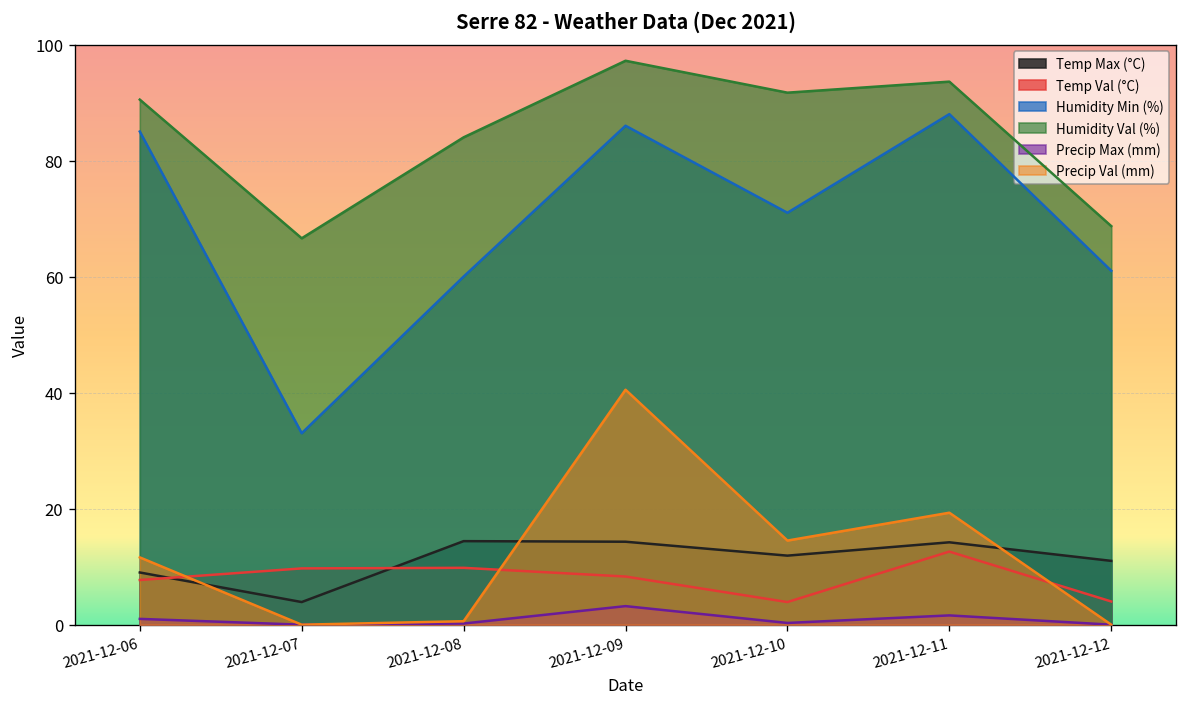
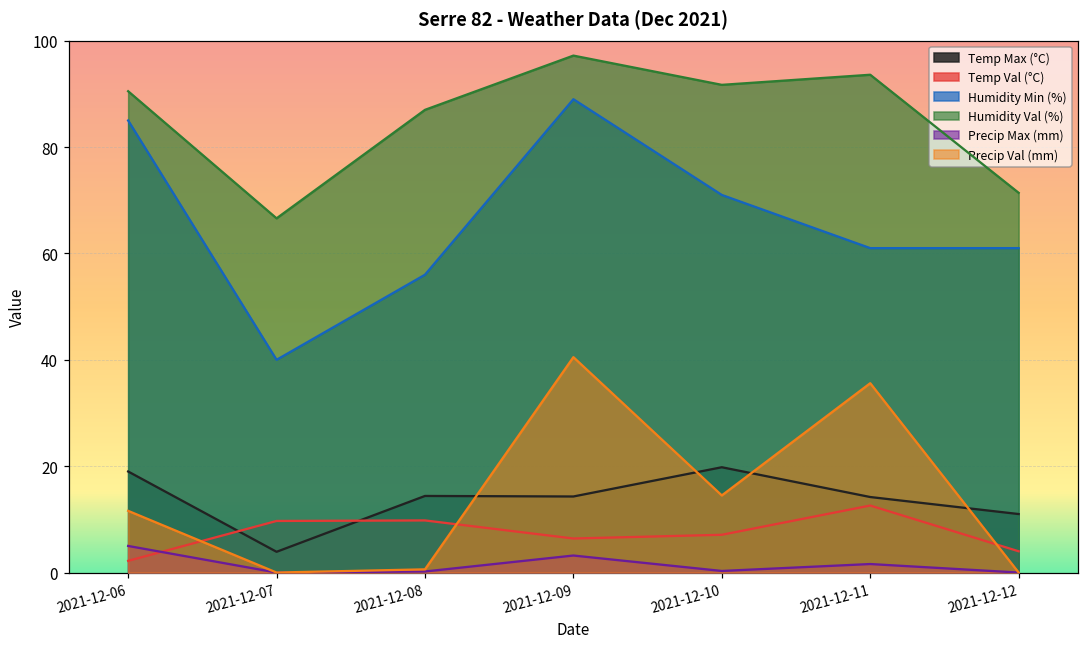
Temp Max (°C), 2021-12-06: 9 -> 19
Temp Val (°C), 2021-12-06: 8 -> 2
Precip Max (mm), 2021-12-06: 1 -> 5
Humidity Min (%), 2021-12-07: 33 -> 40
Humidity Min (%), 2021-12-08: 60 -> 56
Humidity Val (%), 2021-12-08: 84 -> 87
Temp Val (°C), 2021-12-09: 8 -> 6
Humidity Min (%), 2021-12-09: 86 -> 89
Temp Max (°C), 2021-12-10: 12 -> 20
Temp Val (°C), 2021-12-10: 4 -> 7
Humidity Min (%), 2021-12-11: 88 -> 61
Precip Val (mm), 2021-12-11: 19 -> 36
Humidity Val (%), 2021-12-12: 69 -> 71
